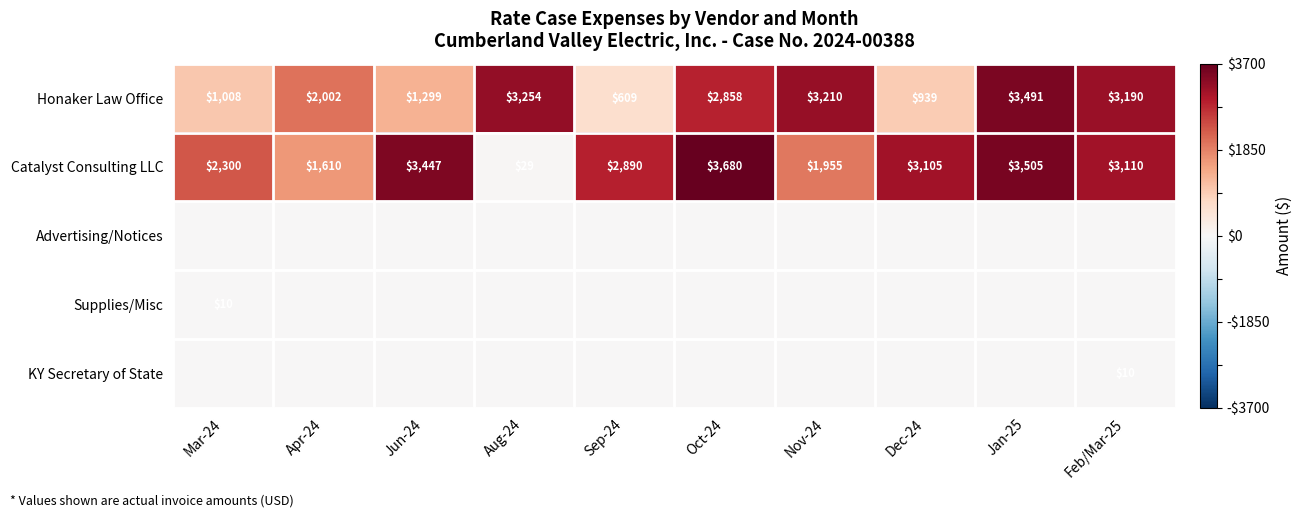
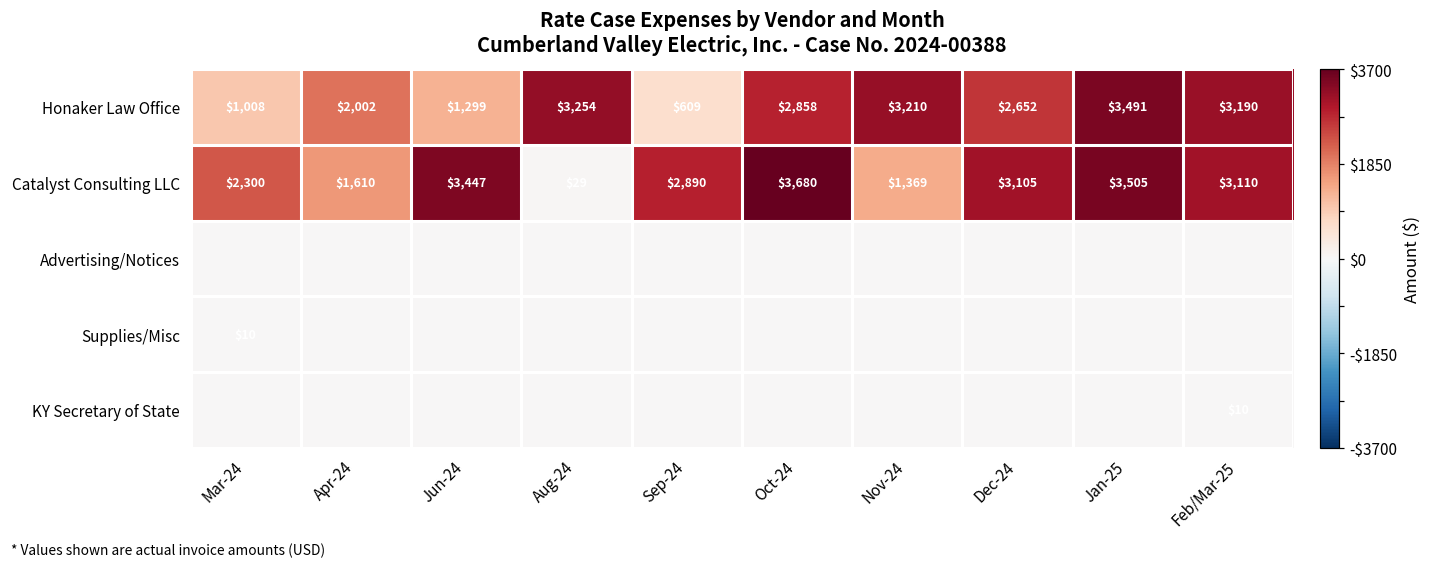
Honaker Law Office, Dec-24: $939 -> $2,652
Catalyst Consulting LLC, Nov-24: $1,955 -> $1,369
